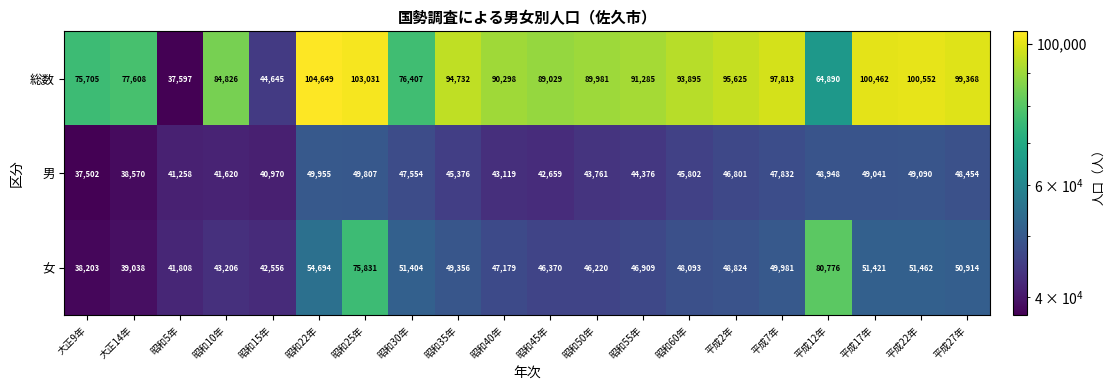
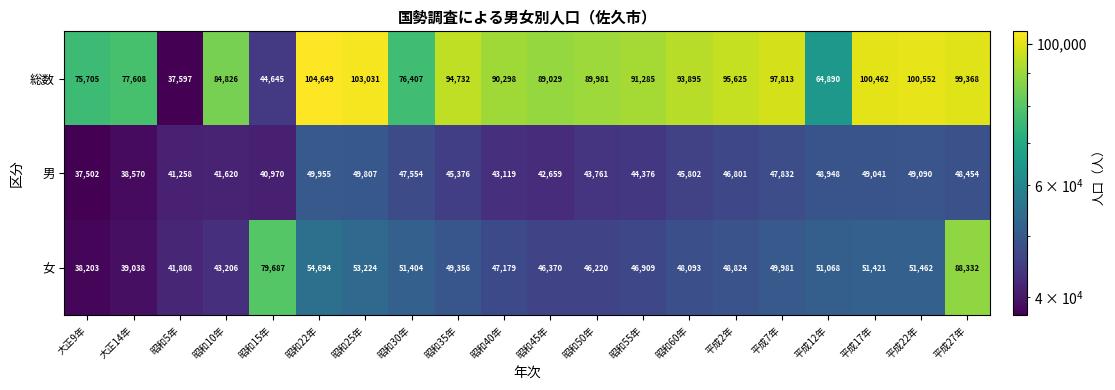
女, 昭和15年: 42,556 -> 79,687
女, 昭和25年: 75,831 -> 53,224
女, 平成12年: 80,776 -> 51,068
女, 平成27年: 50,914 -> 88,332
